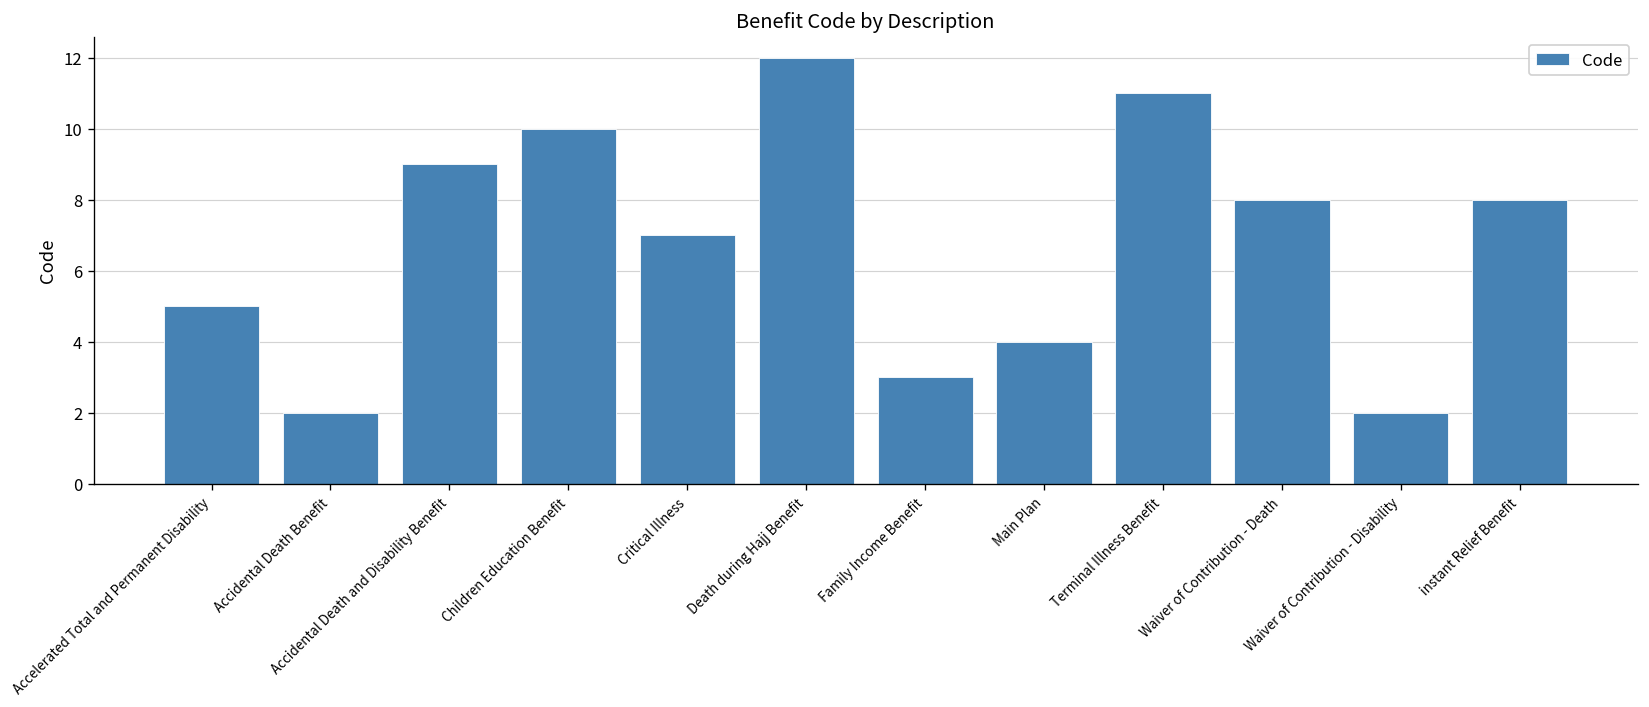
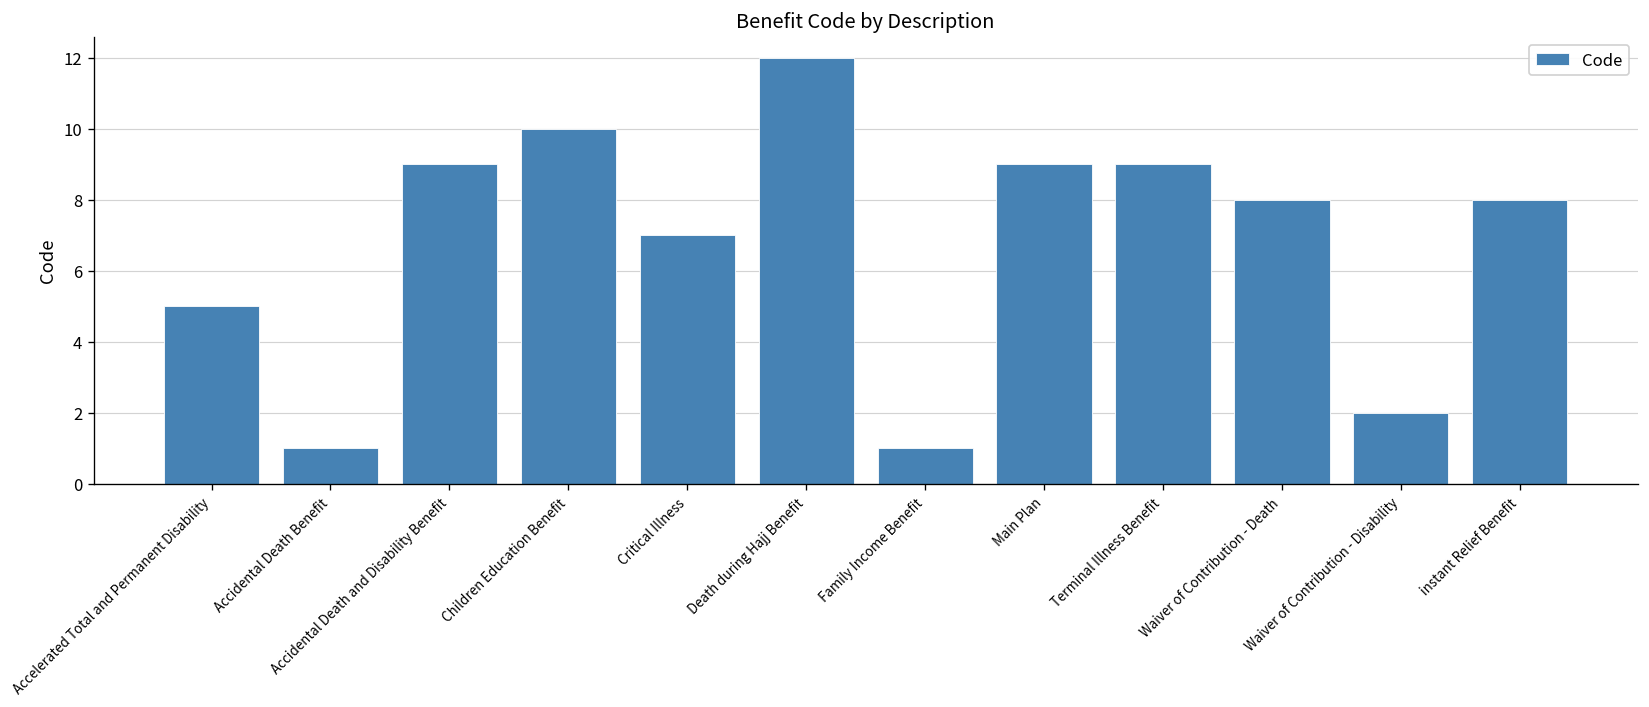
Accidental Death Benefit: 2 -> 1
Family Income Benefit: 3 -> 1
Main Plan: 4 -> 9
Terminal Illness Benefit: 11 -> 9
